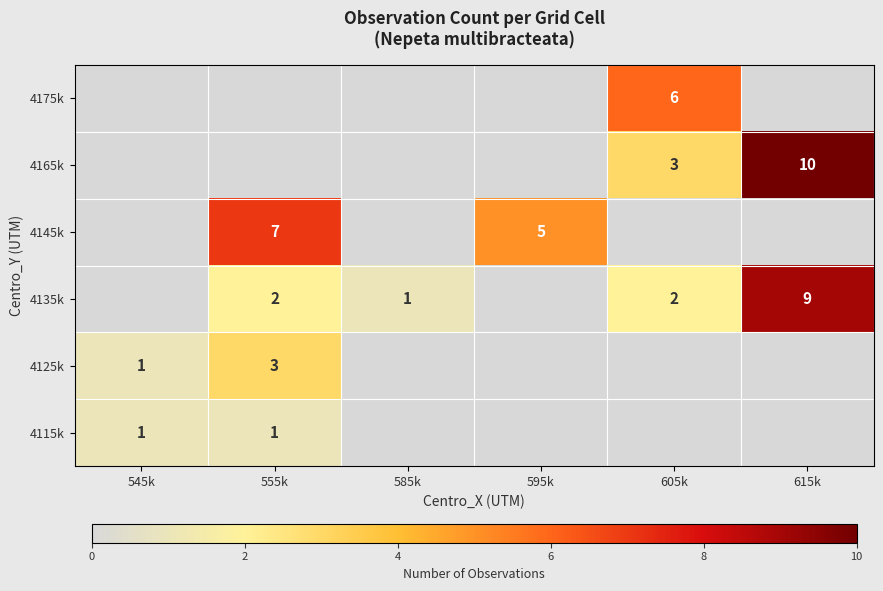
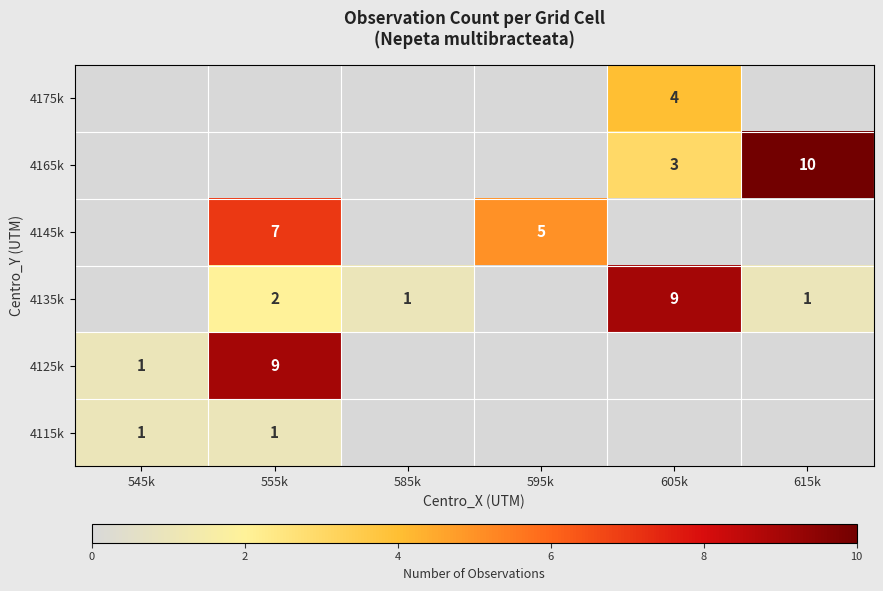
4175k, 605k: 6 -> 4
4135k, 605k: 2 -> 9
4135k, 615k: 9 -> 1
4125k, 555k: 3 -> 9
